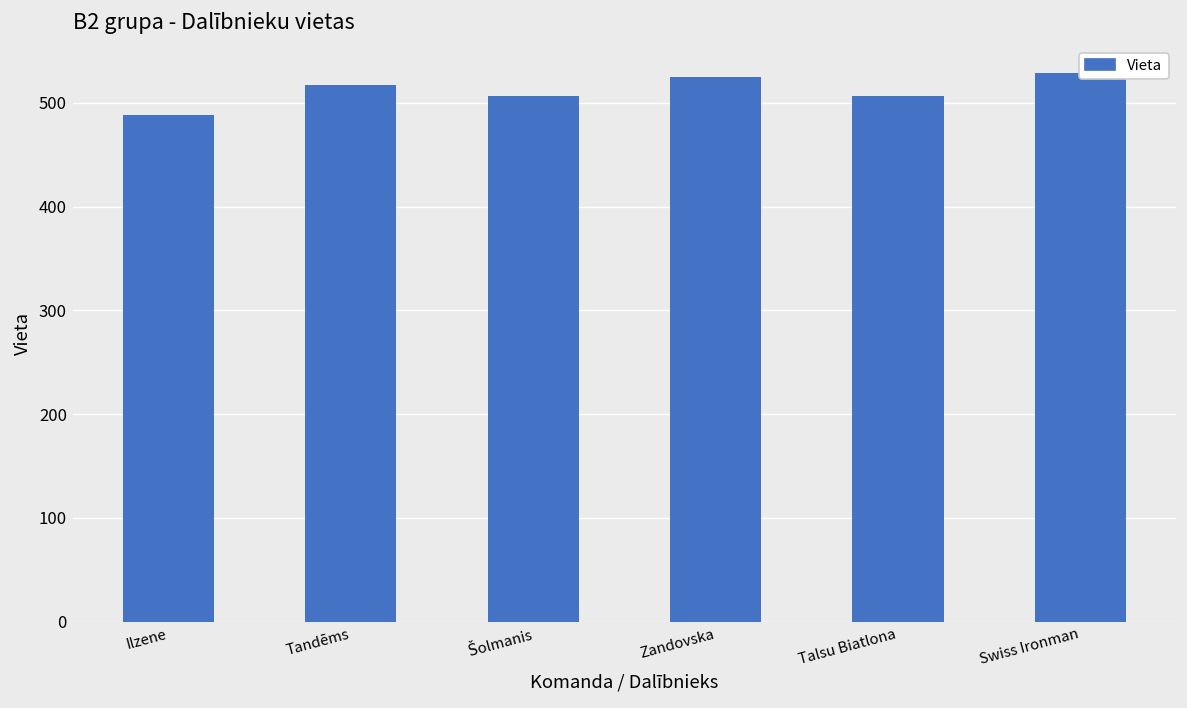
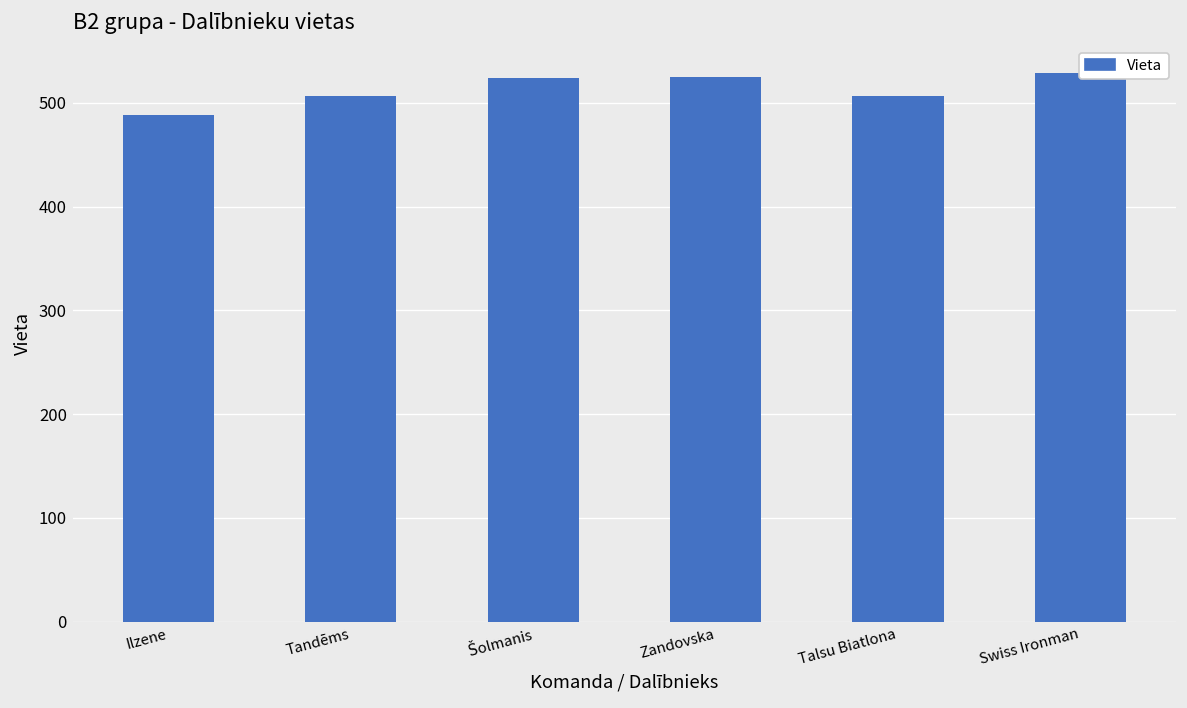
Tandēms: 520 -> 510
Šolmanis: 510 -> 520
